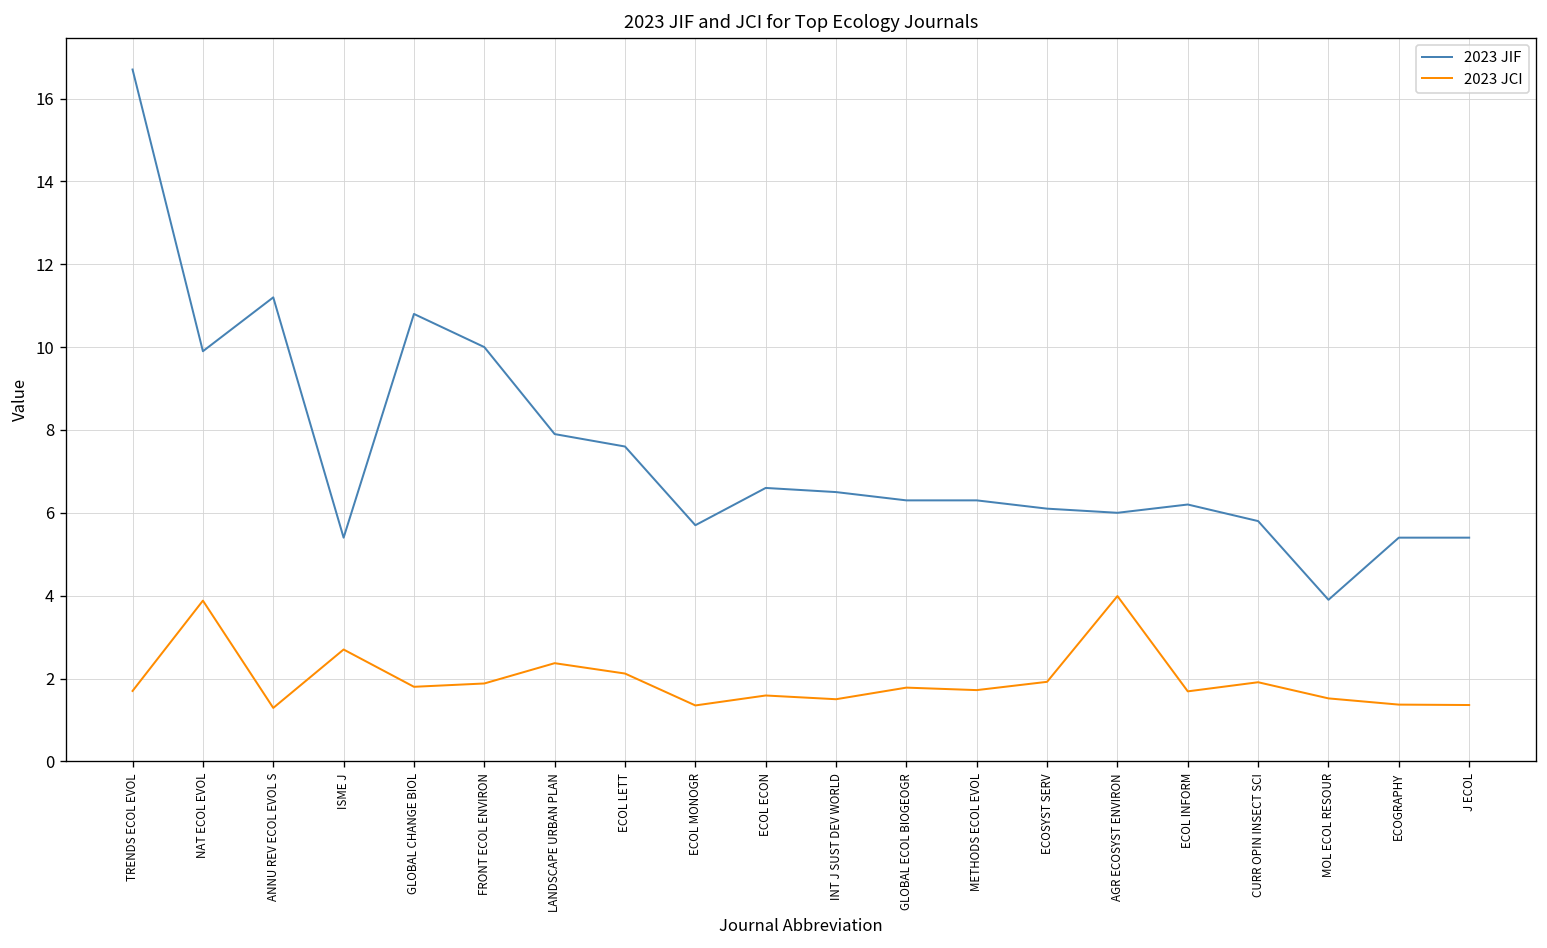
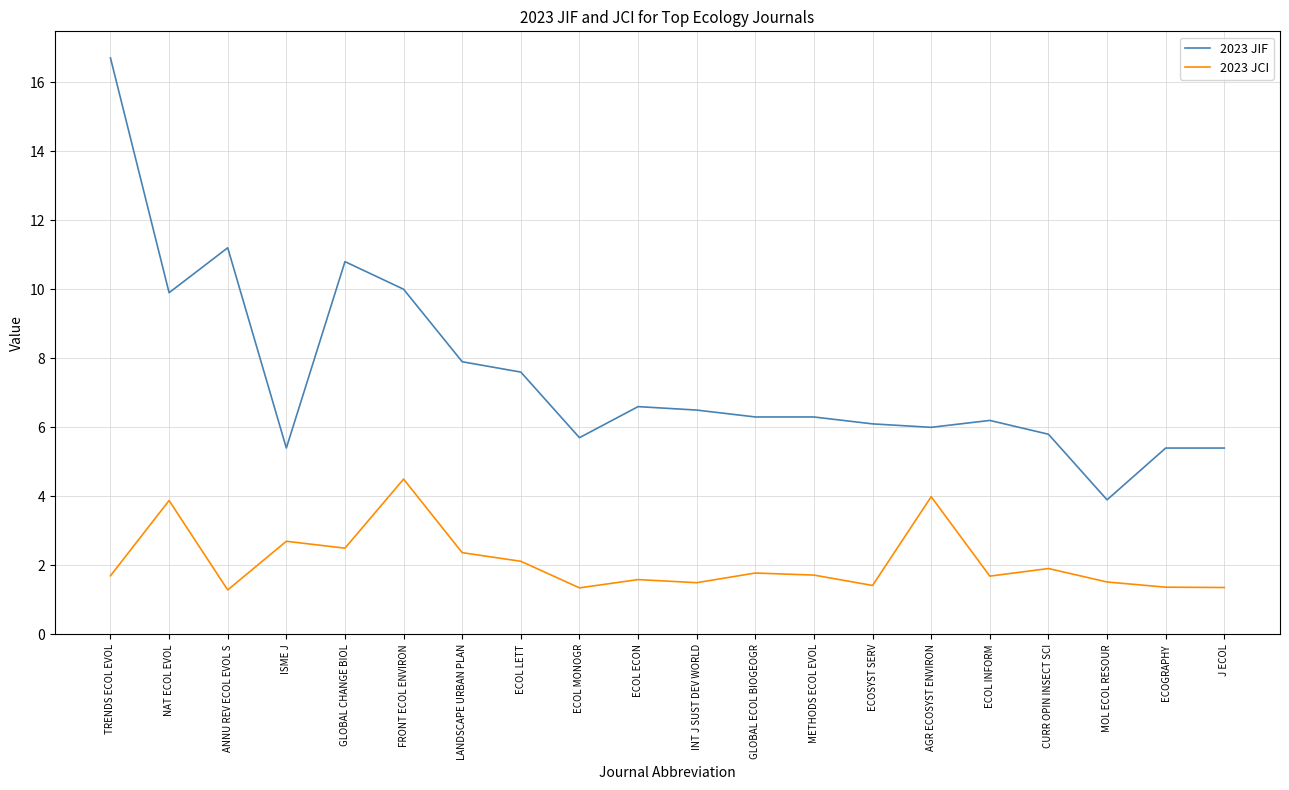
2023 JCI, GLOBAL CHANGE BIOL: 1.8 -> 2.5
2023 JCI, FRONT ECOL ENVIRON: 1.9 -> 4.5
2023 JCI, ECOSYST SERV: 1.9 -> 1.4
